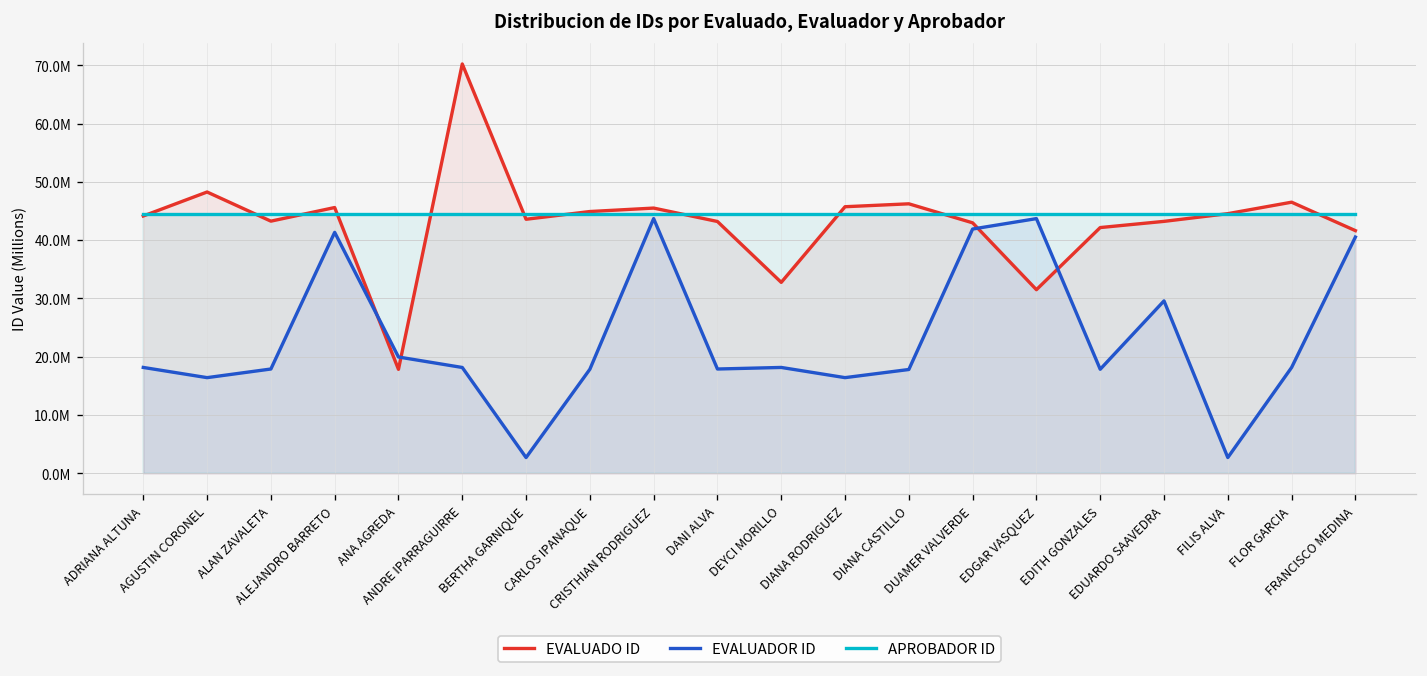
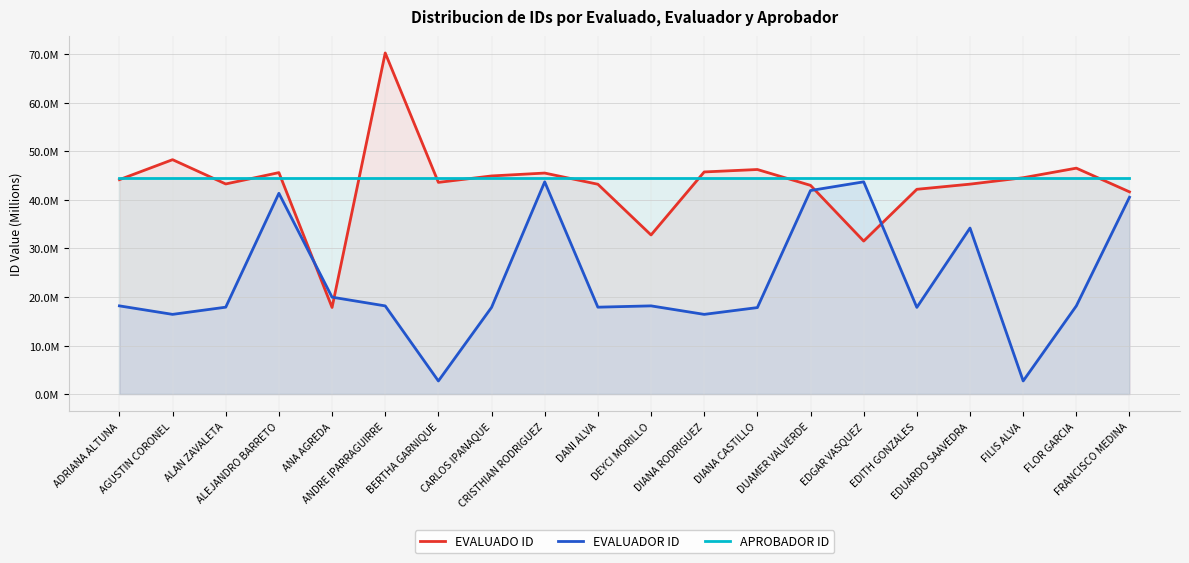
EVALUADOR ID, EDUARDO SAAVEDRA: 30000000 -> 34000000
